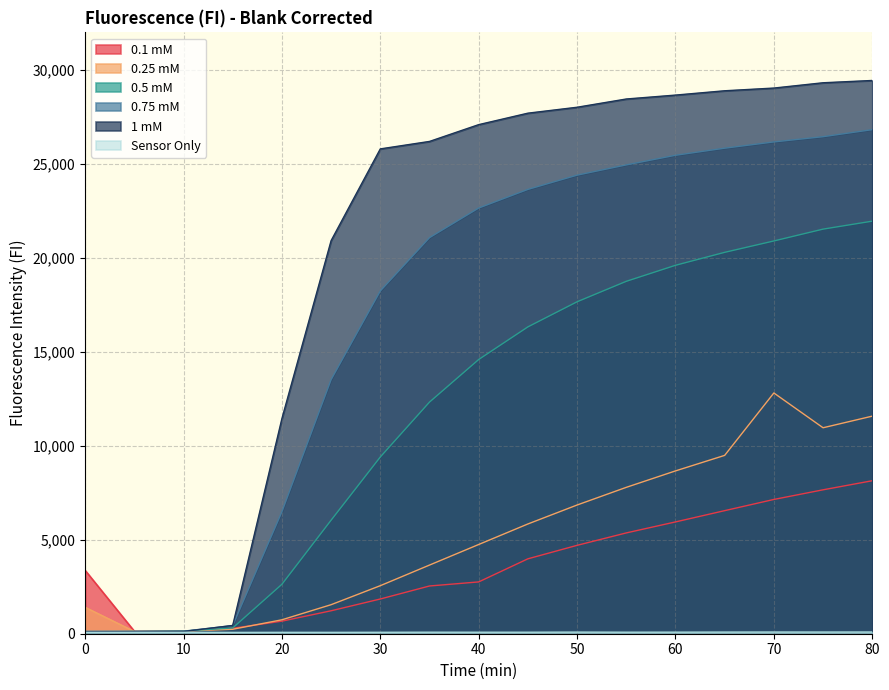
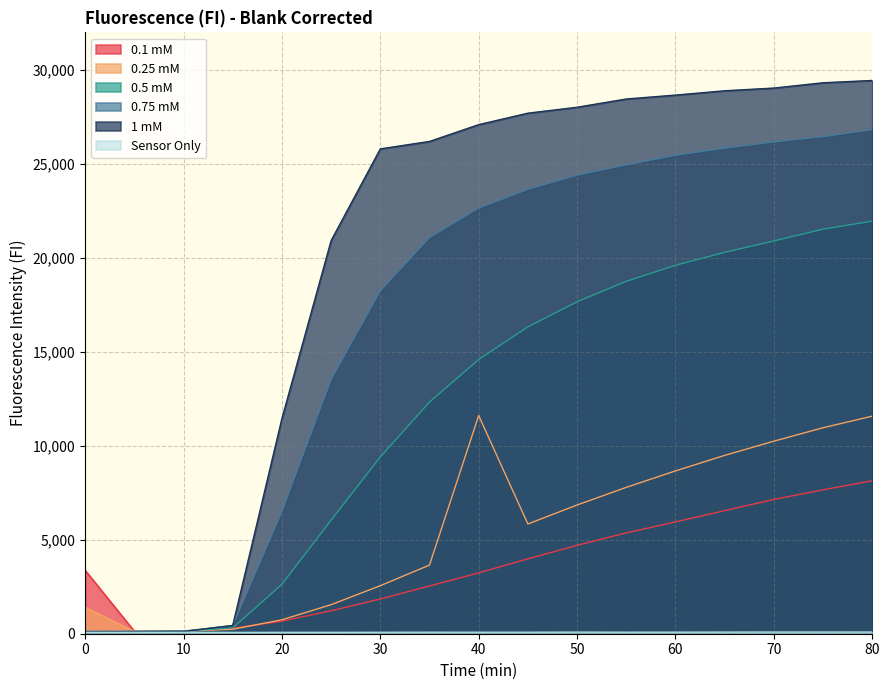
0.1 mM, 40: 2,800 -> 3,200
0.25 mM, 40: 4,700 -> 11,600
0.25 mM, 70: 12,800 -> 10,200
